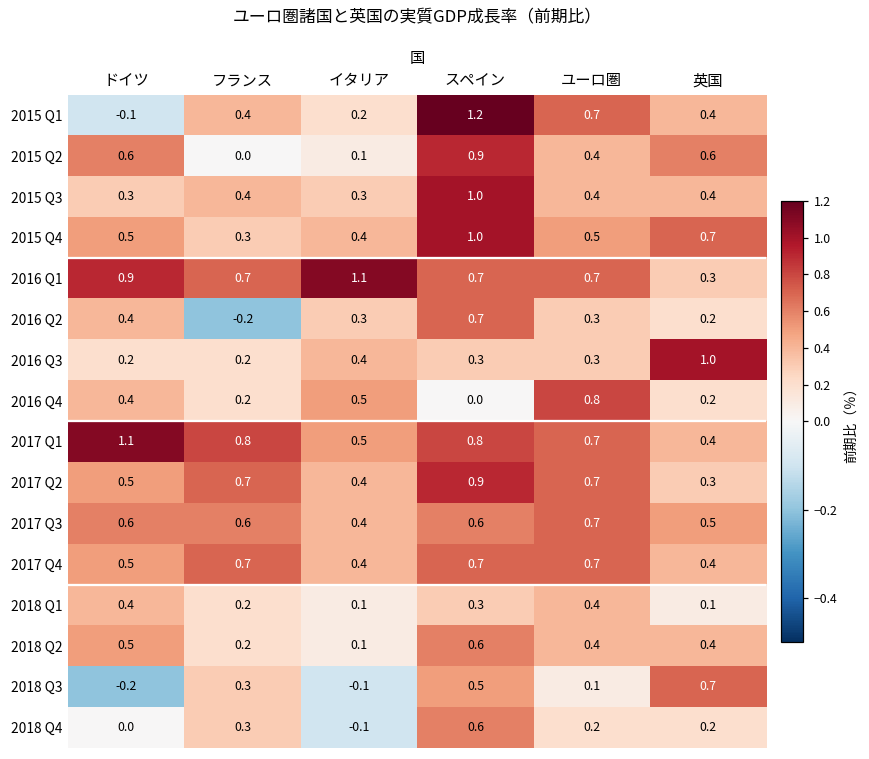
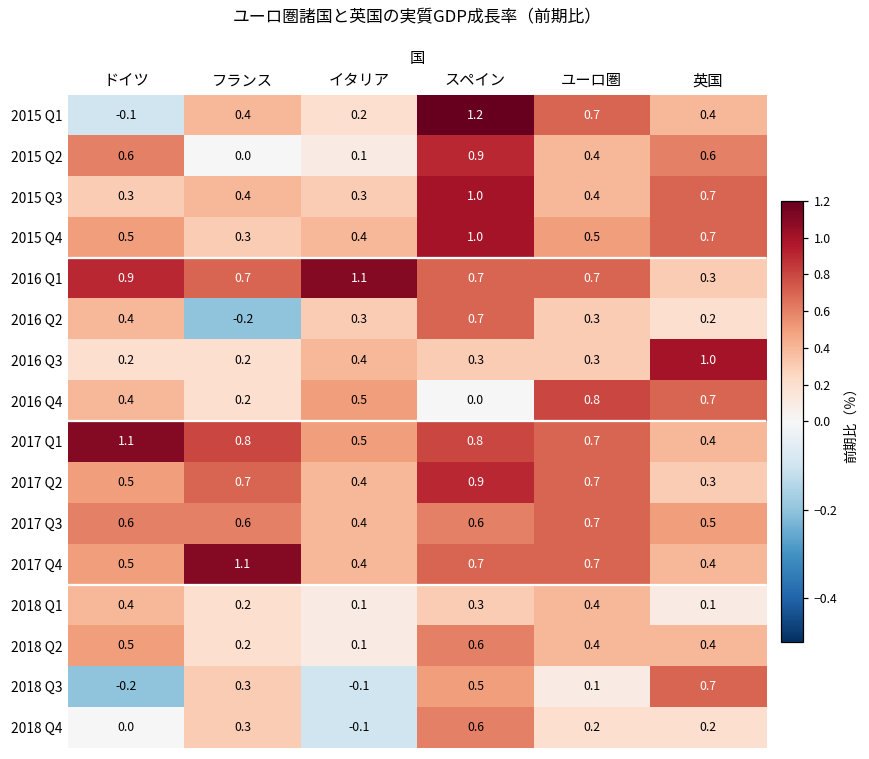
2015 Q3, 英国: 0.4 -> 0.7
2016 Q4, 英国: 0.2 -> 0.7
2017 Q4, フランス: 0.7 -> 1.1
